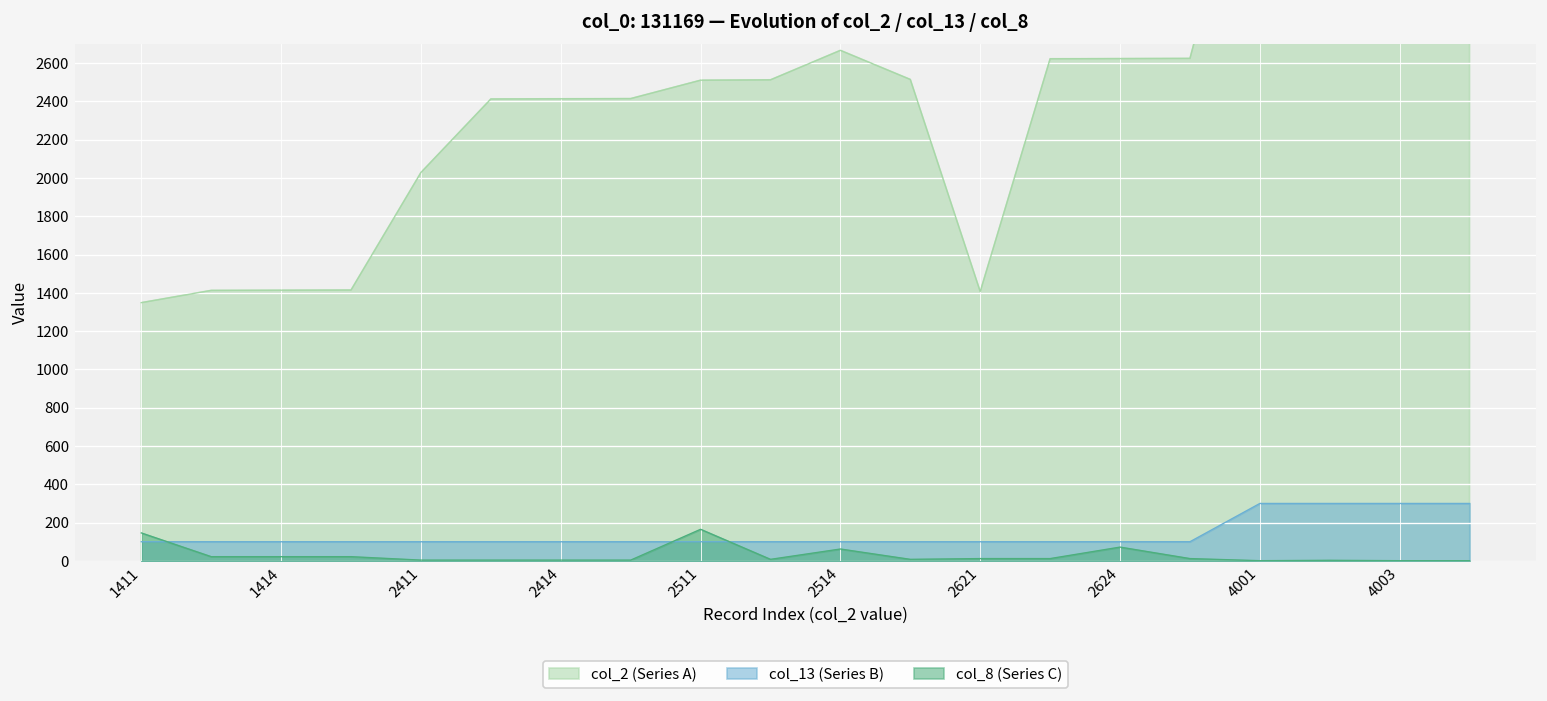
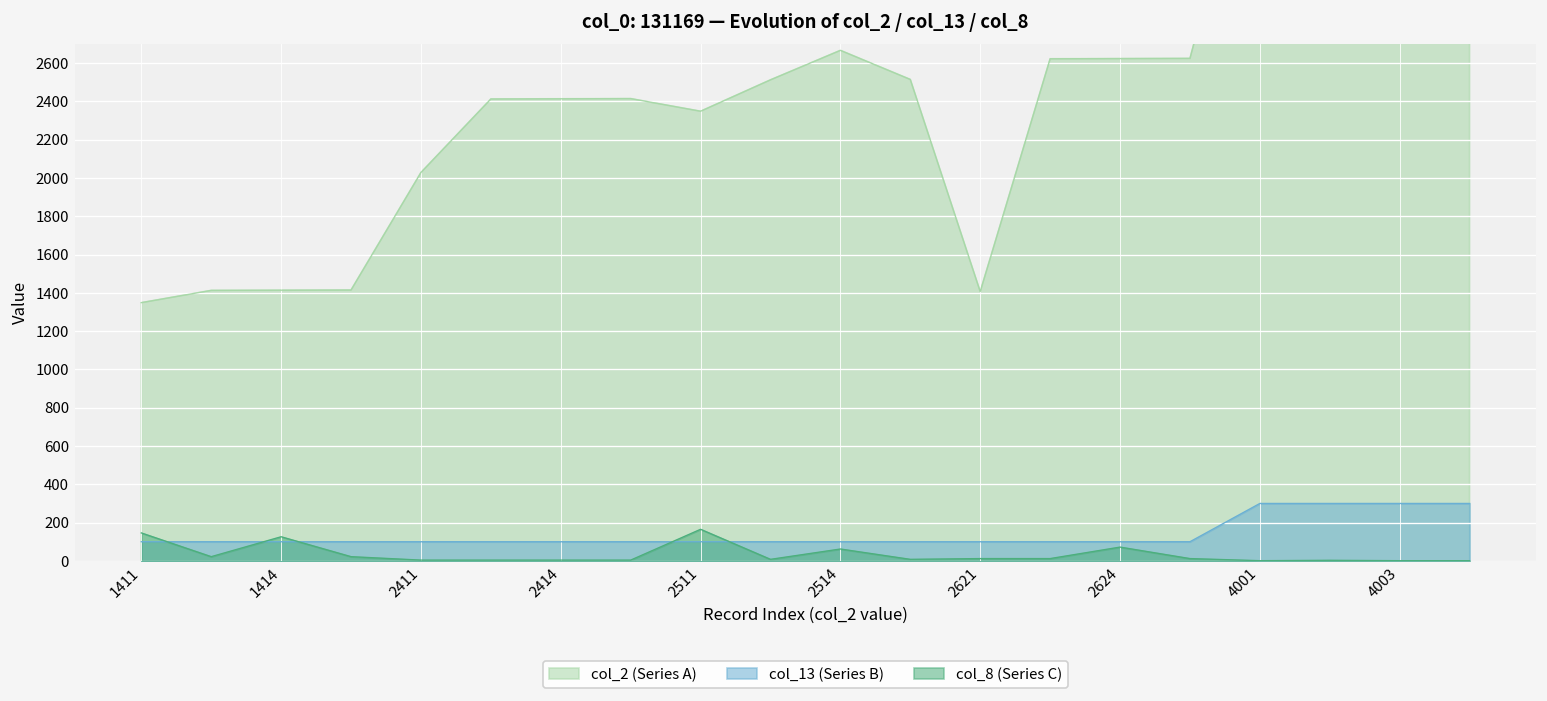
col_8 (Series C), 1414: 20 -> 130
col_2 (Series A), 2511: 2510 -> 2350
